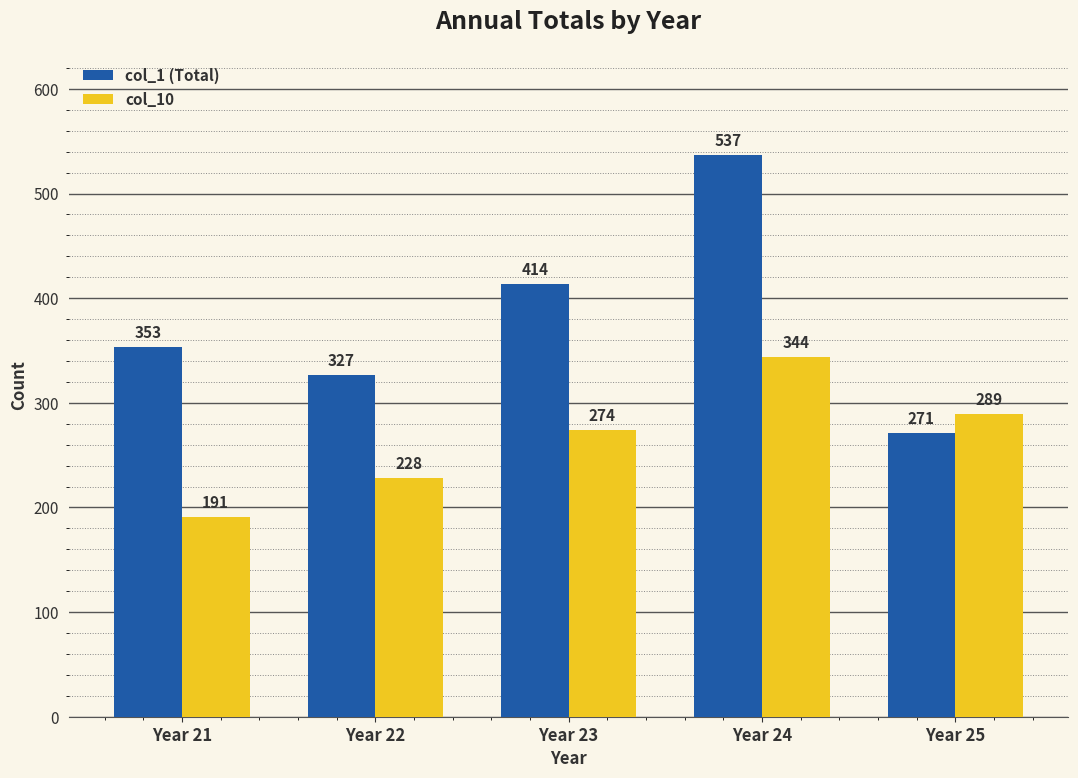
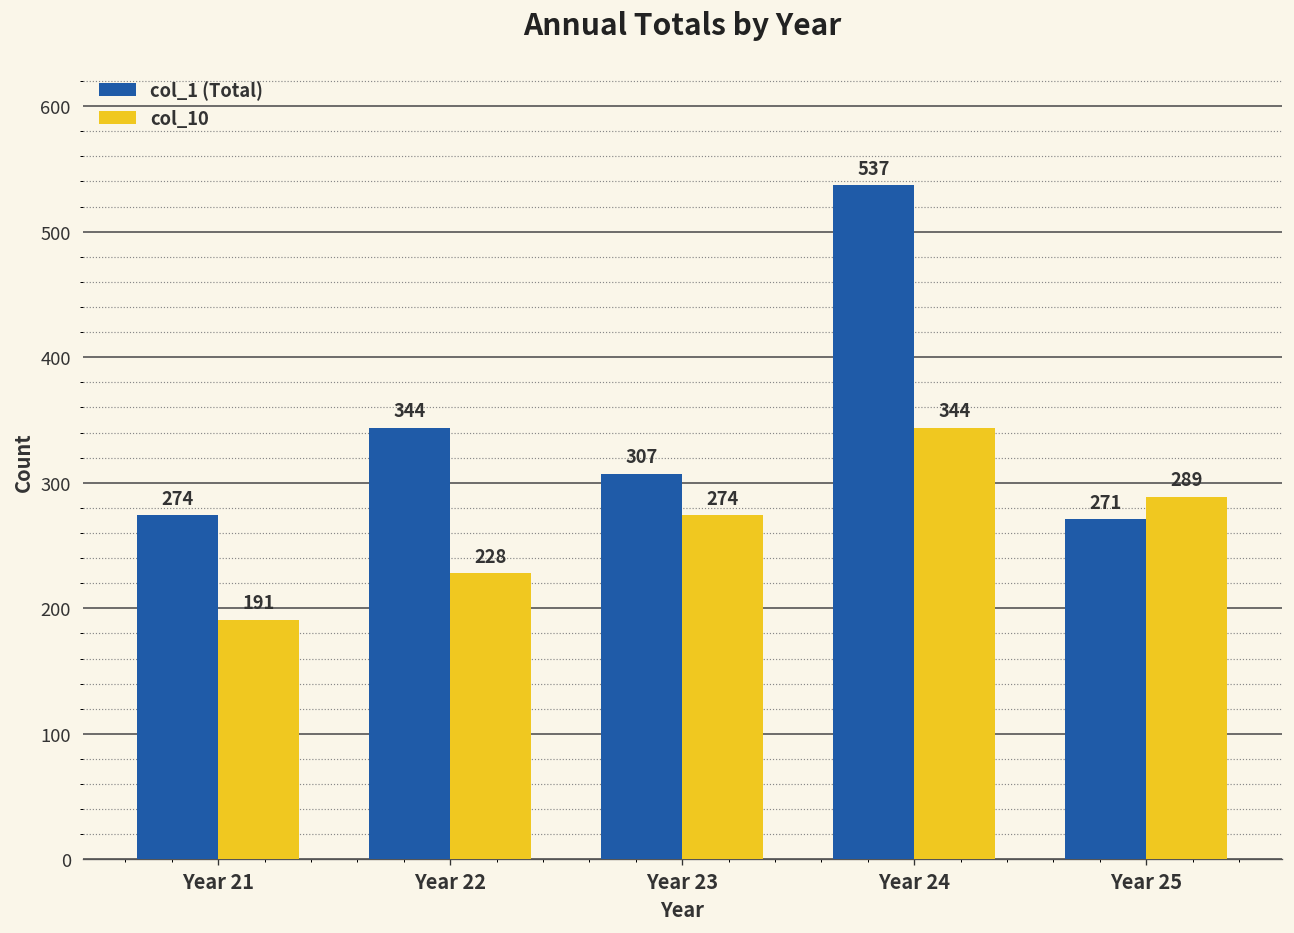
col_1 (Total), Year 21: 353 -> 274
col_1 (Total), Year 22: 327 -> 344
col_1 (Total), Year 23: 414 -> 307
